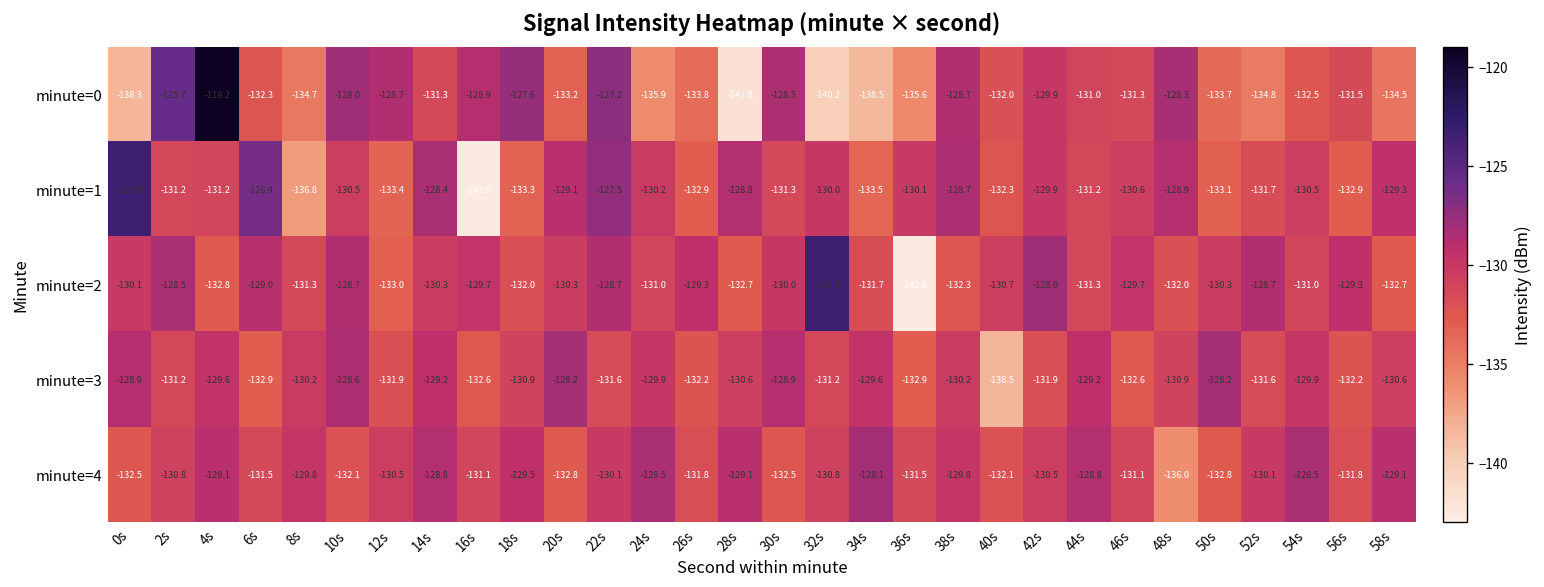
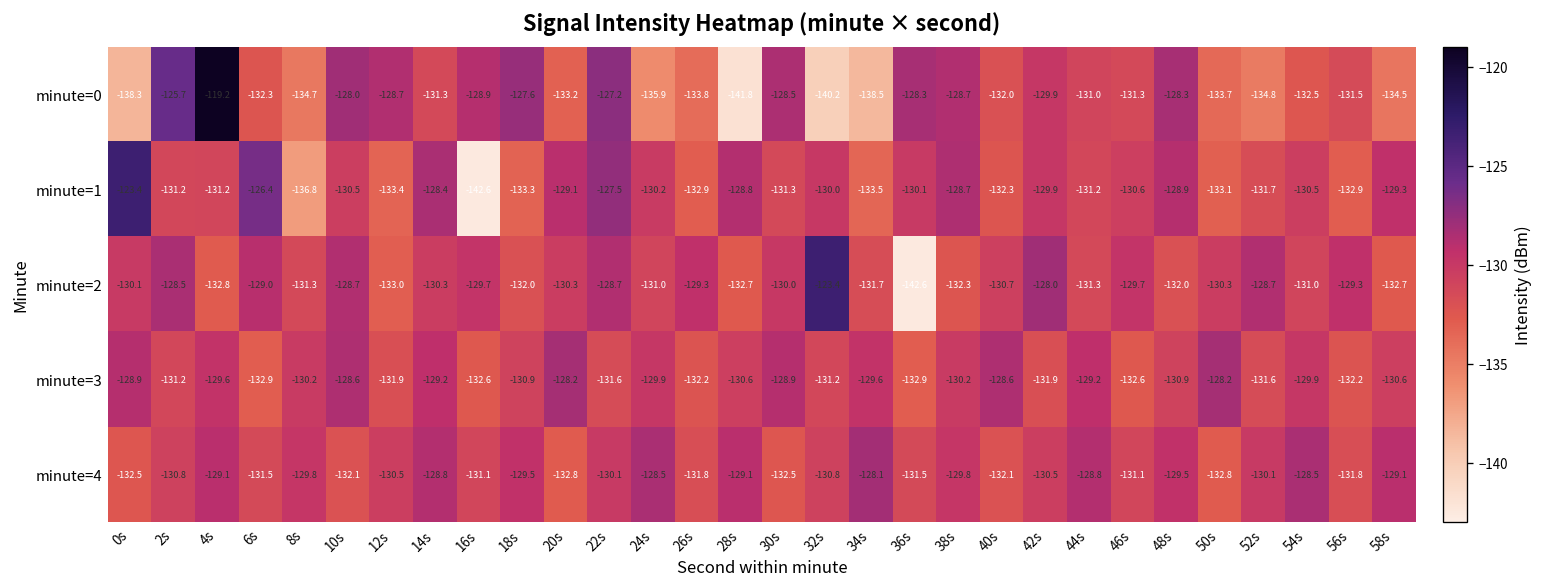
minute=0, 36s: -135.6 -> -128.3
minute=3, 40s: -138.5 -> -128.6
minute=4, 48s: -136.0 -> -129.5
